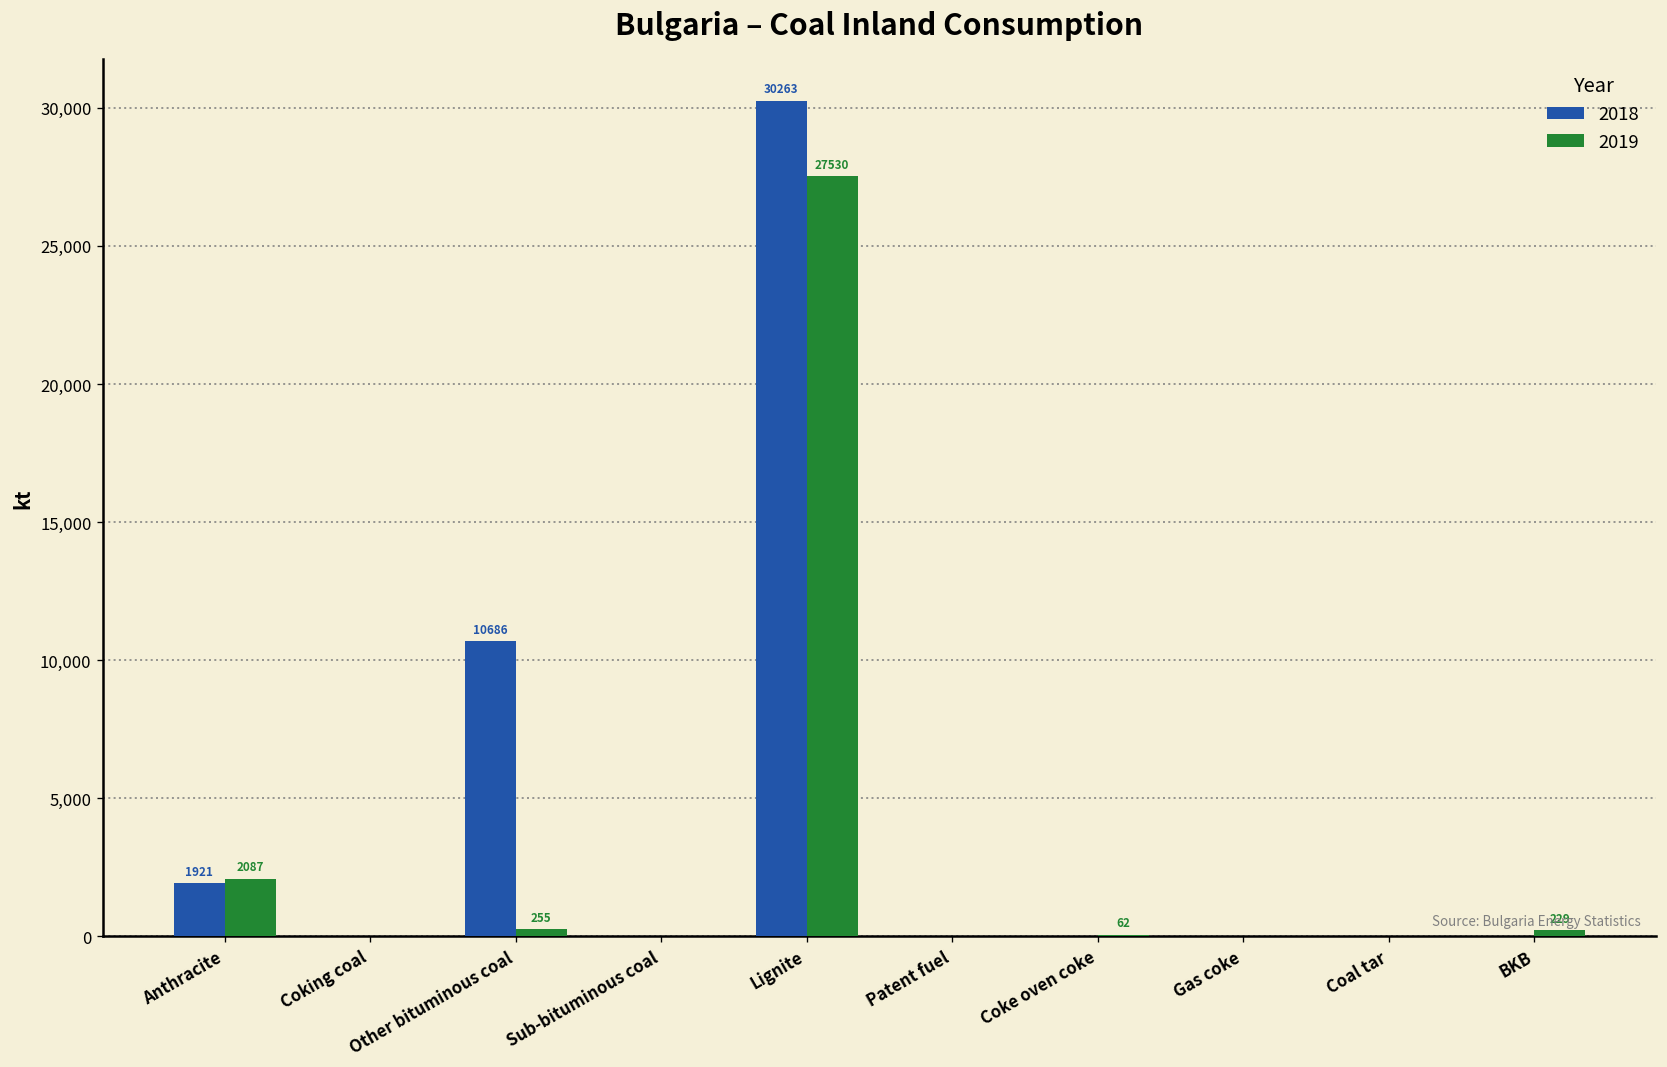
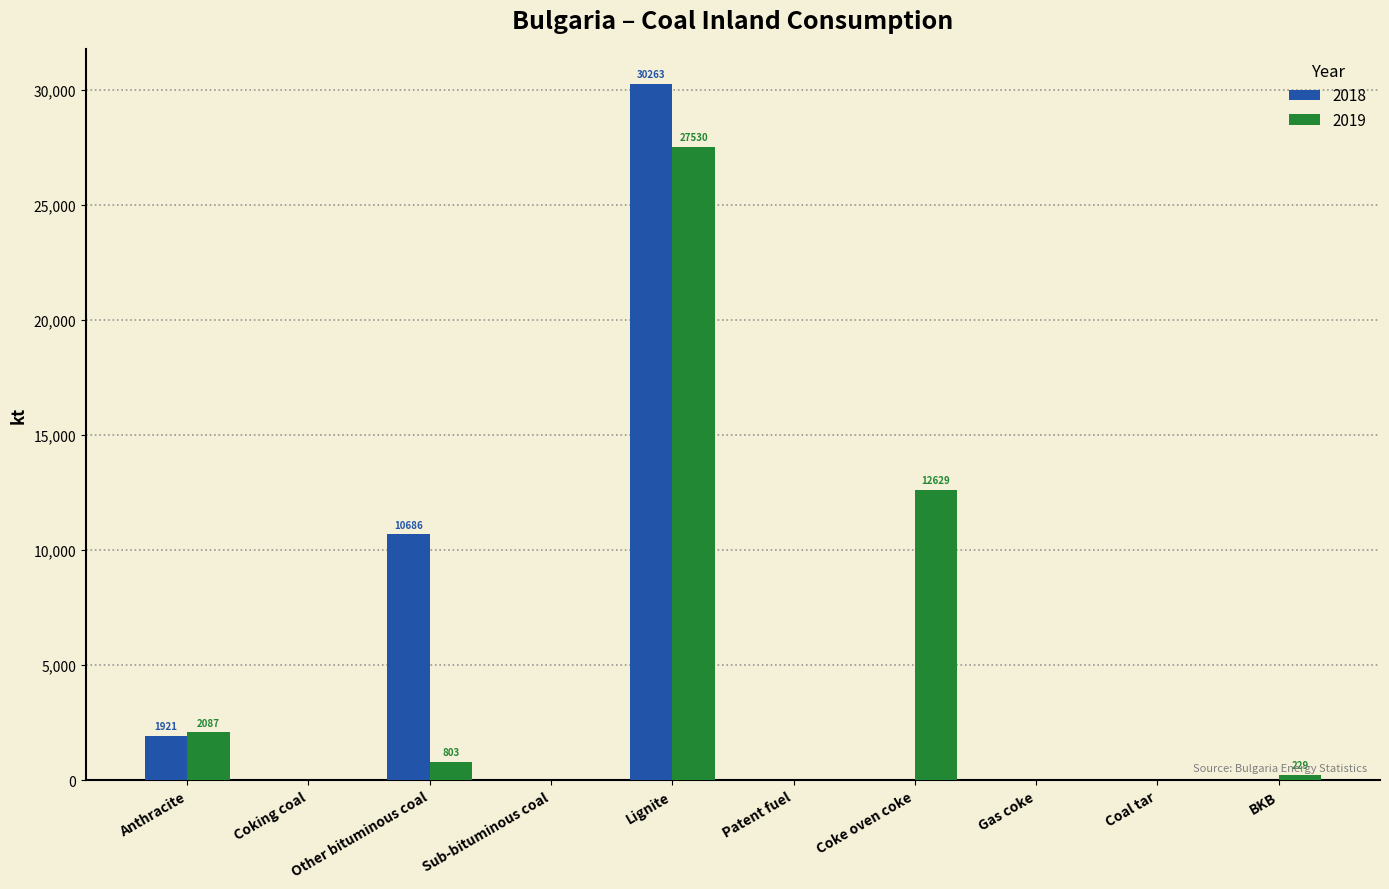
2019, Other bituminous coal: 255 -> 803
2019, Coke oven coke: 62 -> 12629
